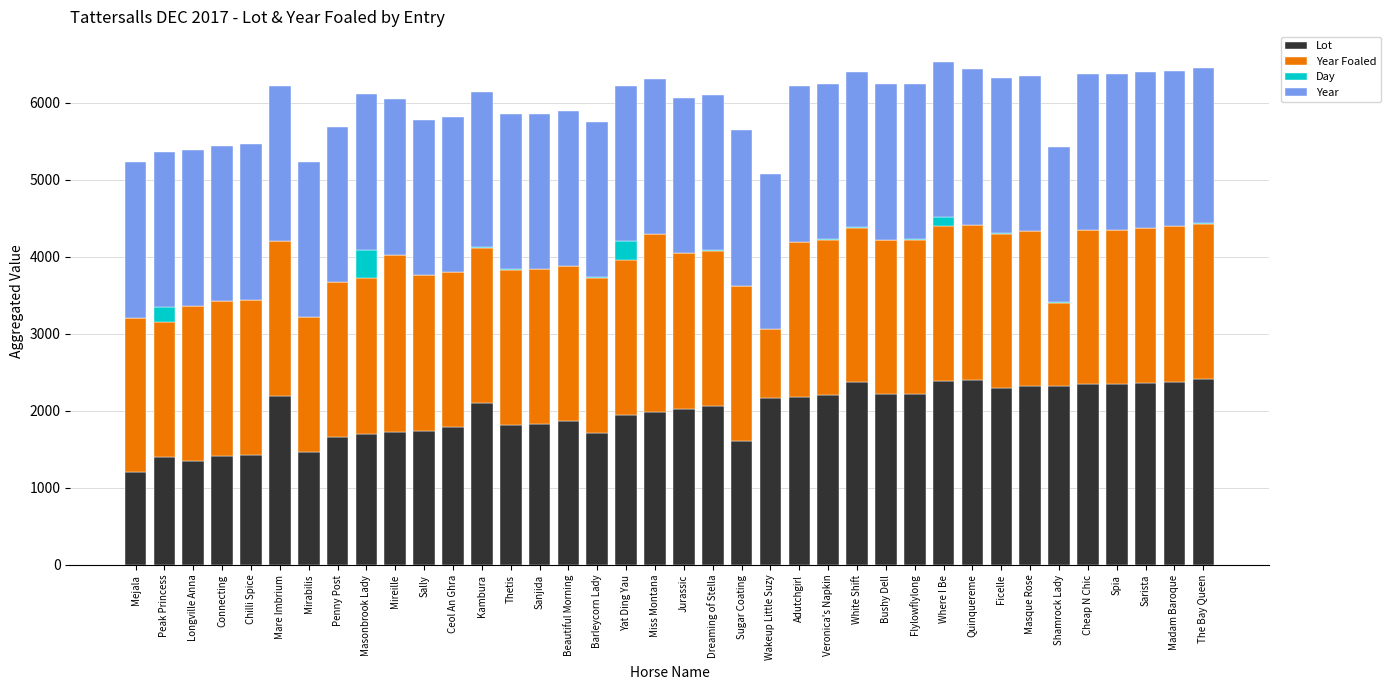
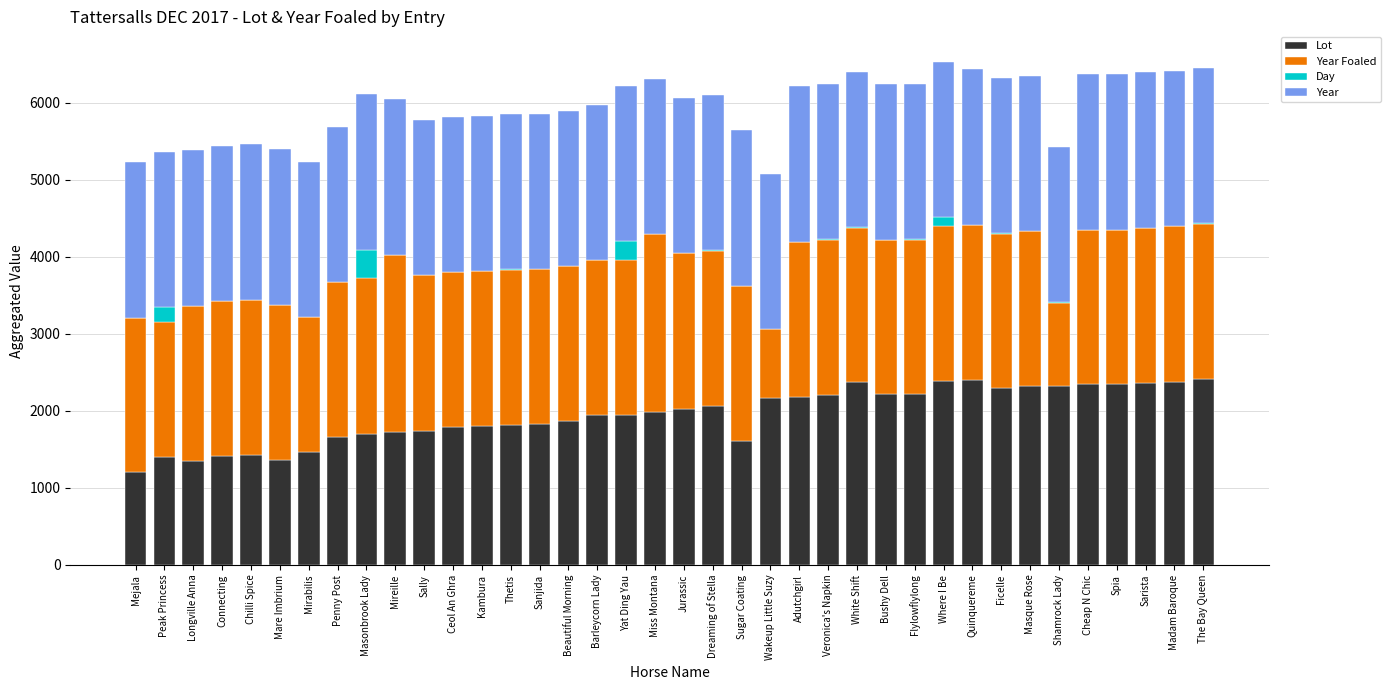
Lot, Mare Imbrium: 2200 -> 1400
Lot, Kambura: 2100 -> 1800
Lot, Barleycorn Lady: 1700 -> 1900
